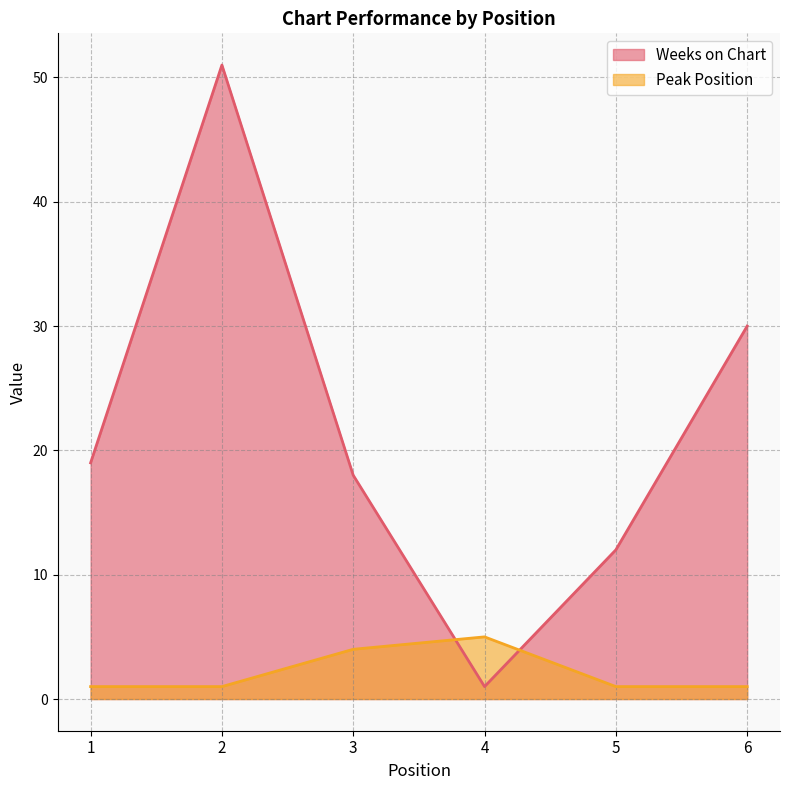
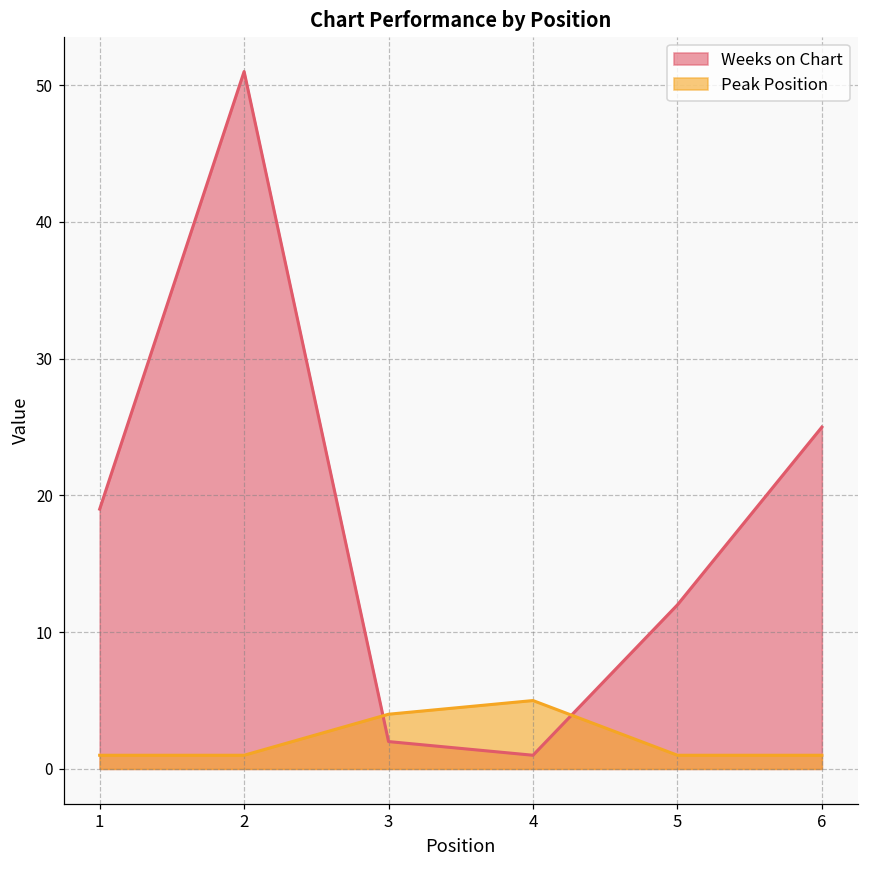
Weeks on Chart, 3: 18 -> 2
Weeks on Chart, 6: 30 -> 25
